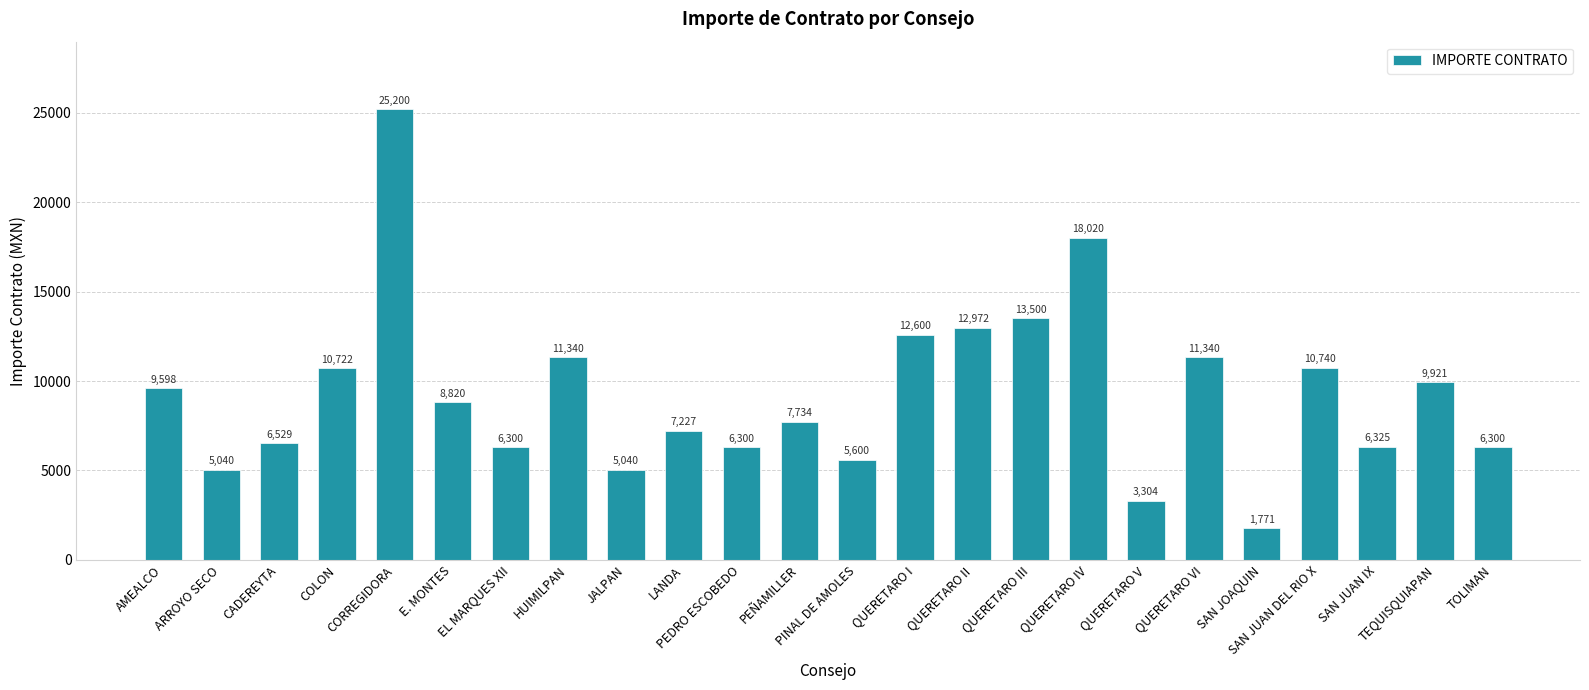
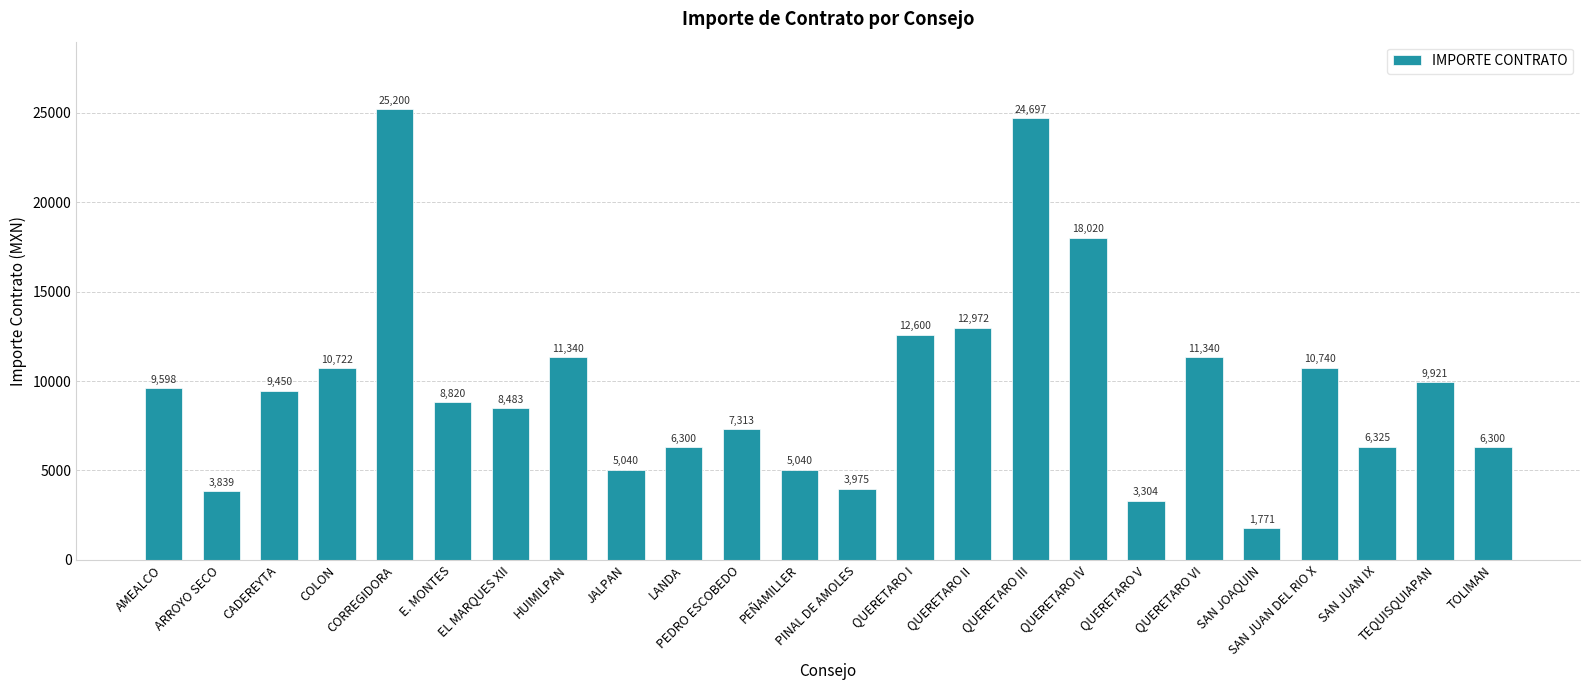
ARROYO SECO: 5,040 -> 3,839
CADEREYTA: 6,529 -> 9,450
EL MARQUES XII: 6,300 -> 8,483
LANDA: 7,227 -> 6,300
PEDRO ESCOBEDO: 6,300 -> 7,313
PEÑAMILLER: 7,734 -> 5,040
PINAL DE AMOLES: 5,600 -> 3,975
QUERETARO III: 13,500 -> 24,697
